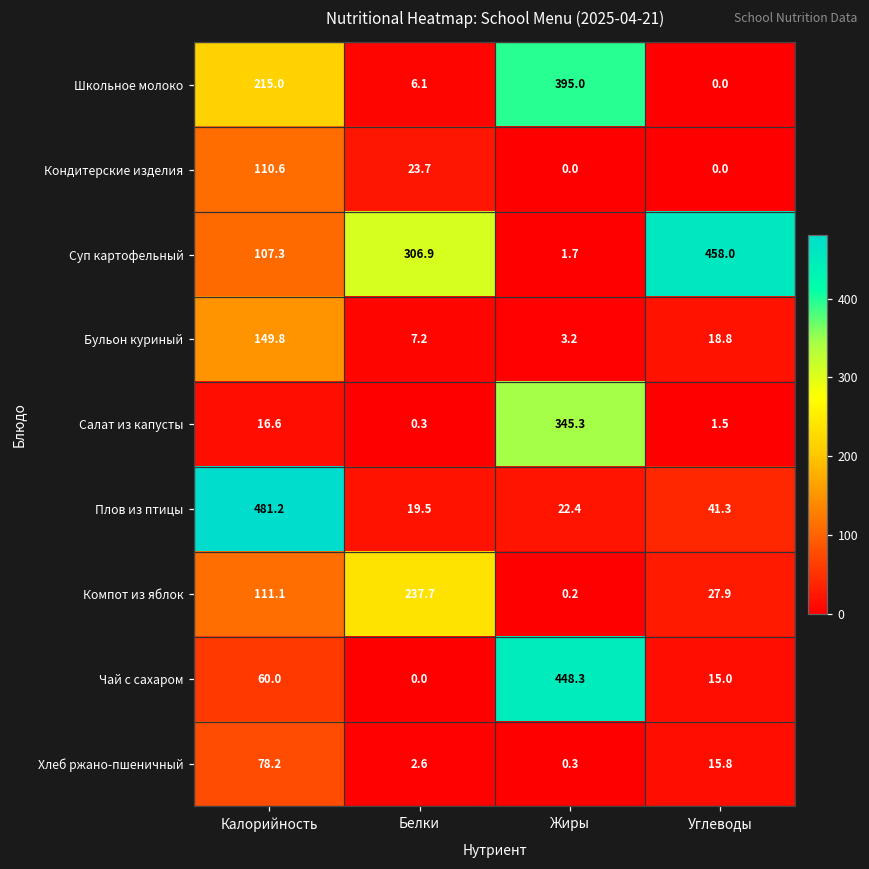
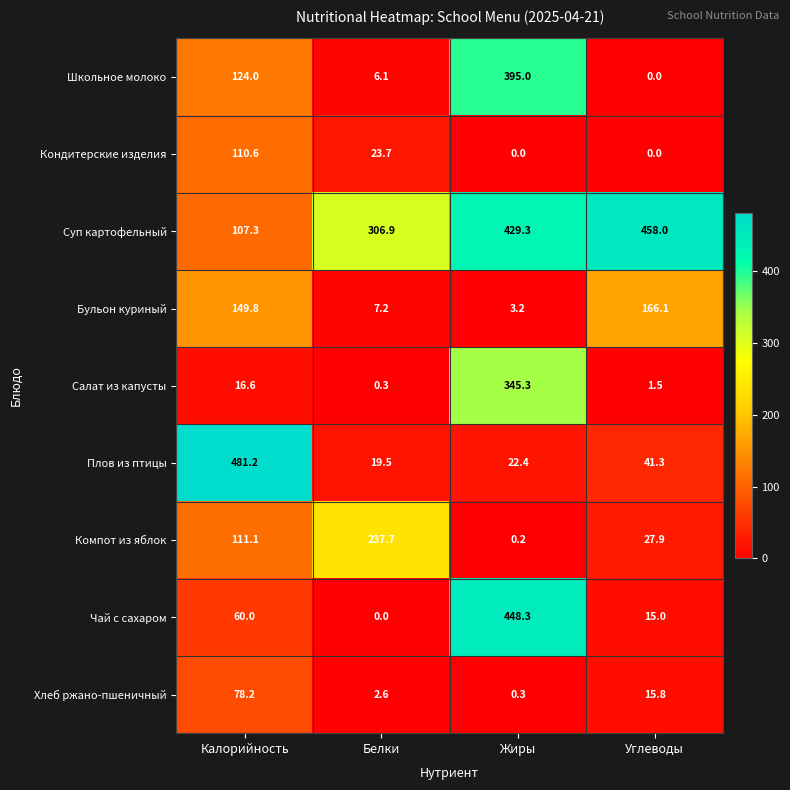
Школьное молоко, Калорийность: 215.0 -> 124.0
Суп картофельный, Жиры: 1.7 -> 429.3
Бульон куриный, Углеводы: 18.8 -> 166.1
